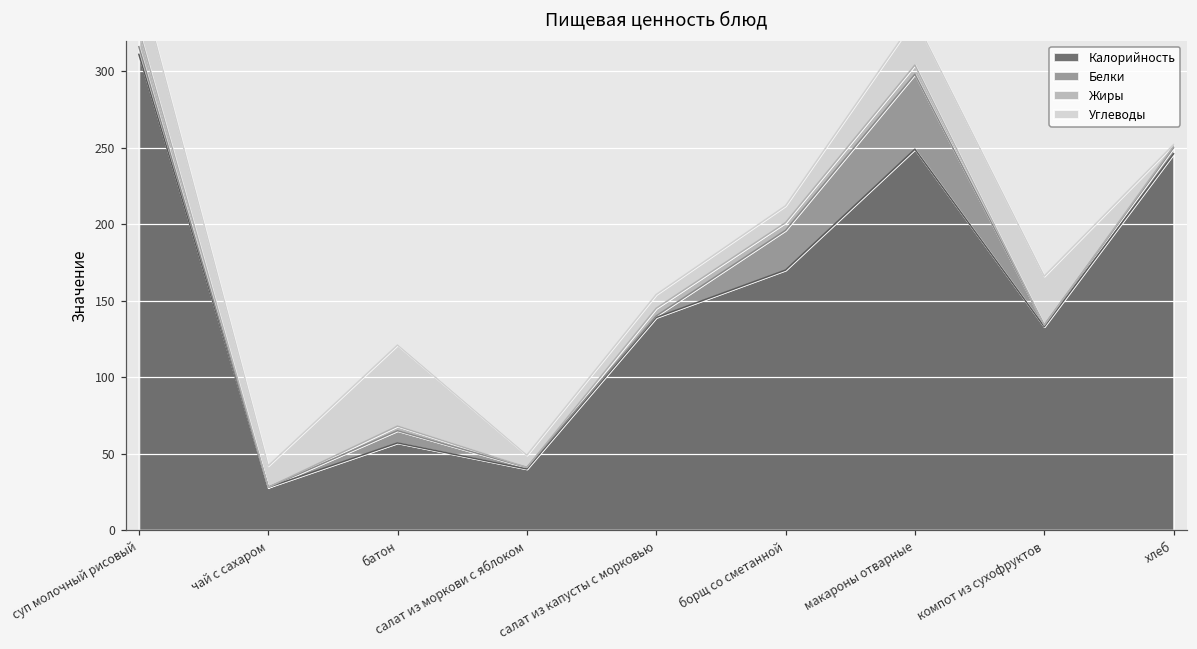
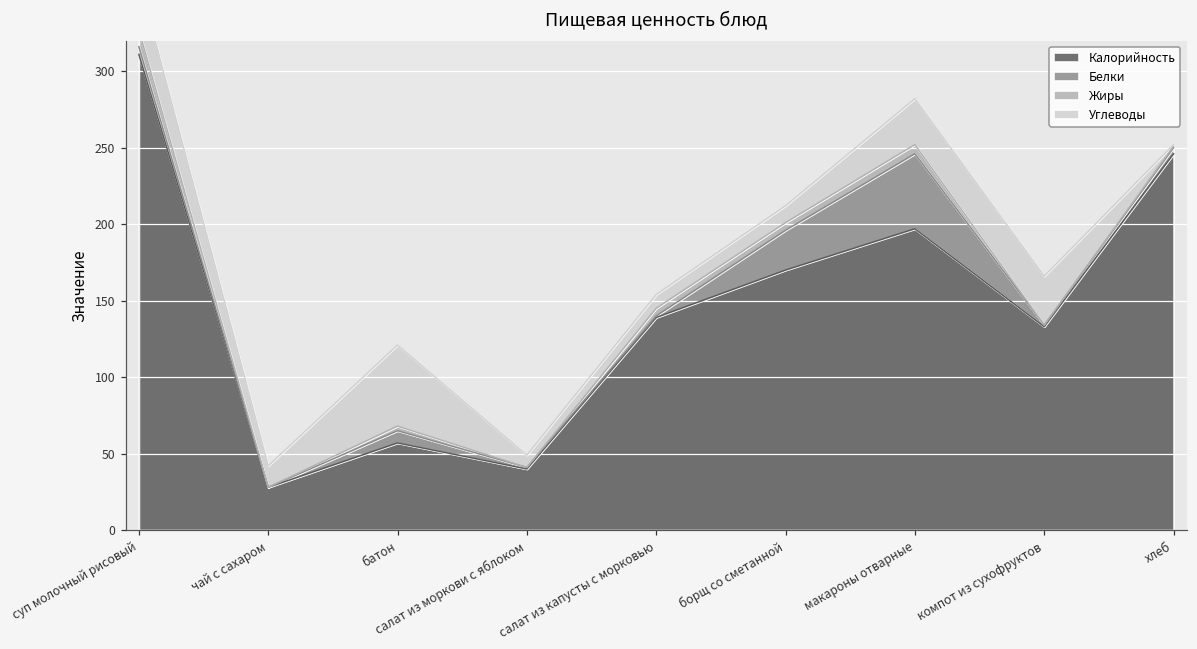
Калорийность, макароны отварные: 249 -> 197
